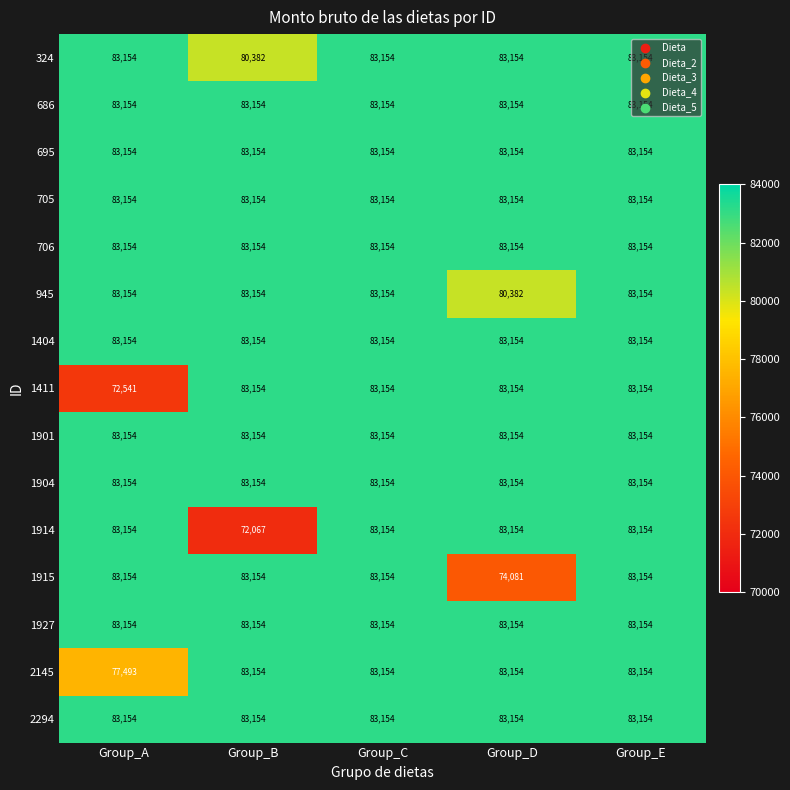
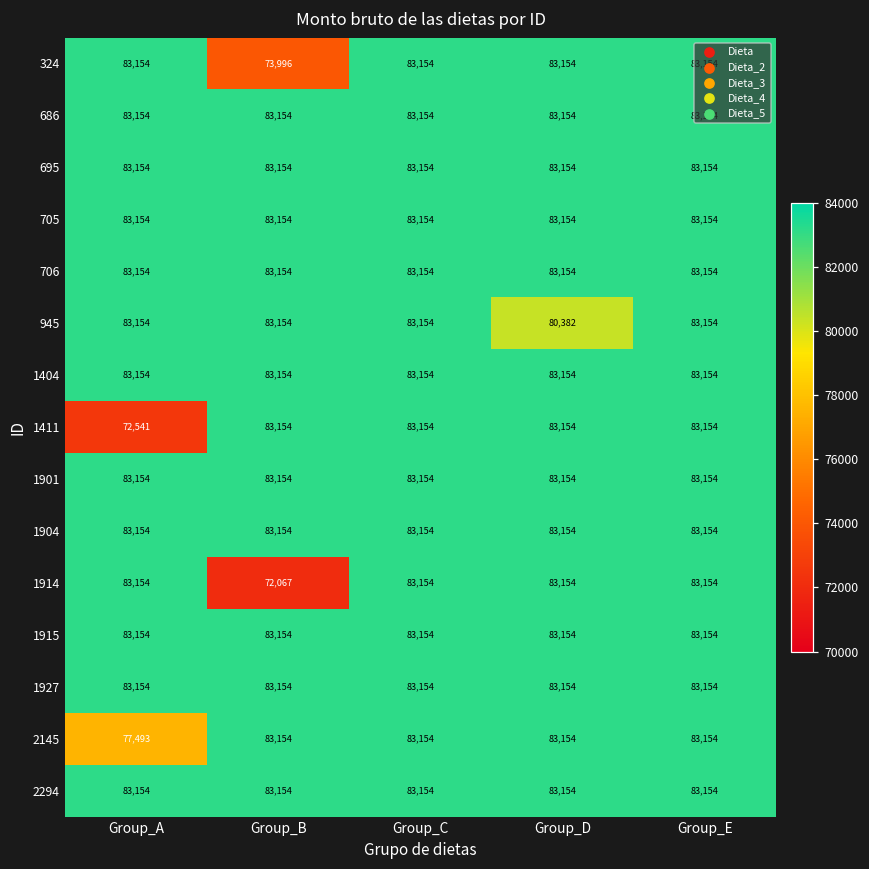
324, Group_B: 80,382 -> 73,996
1915, Group_D: 74,081 -> 83,154
